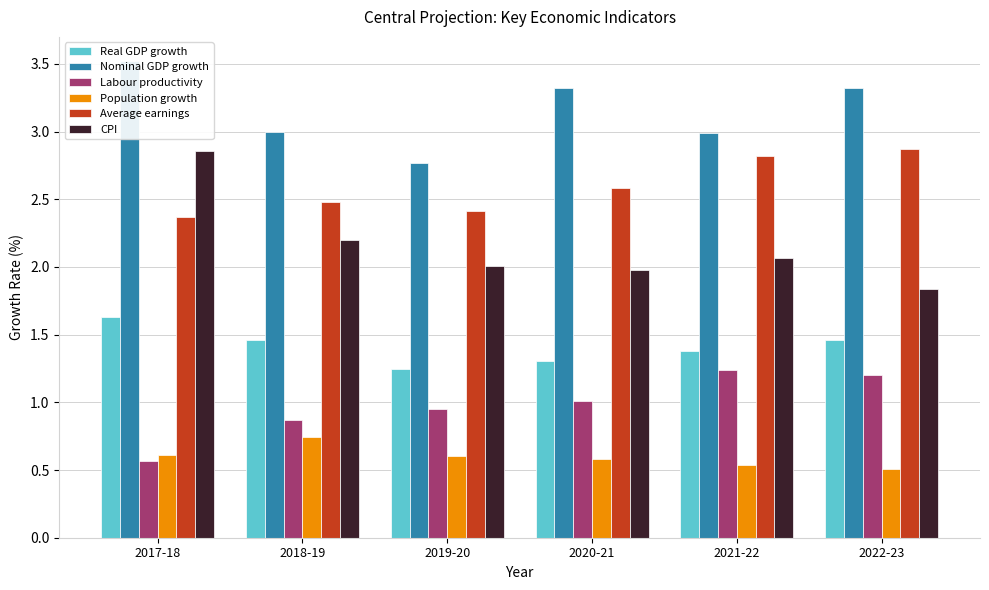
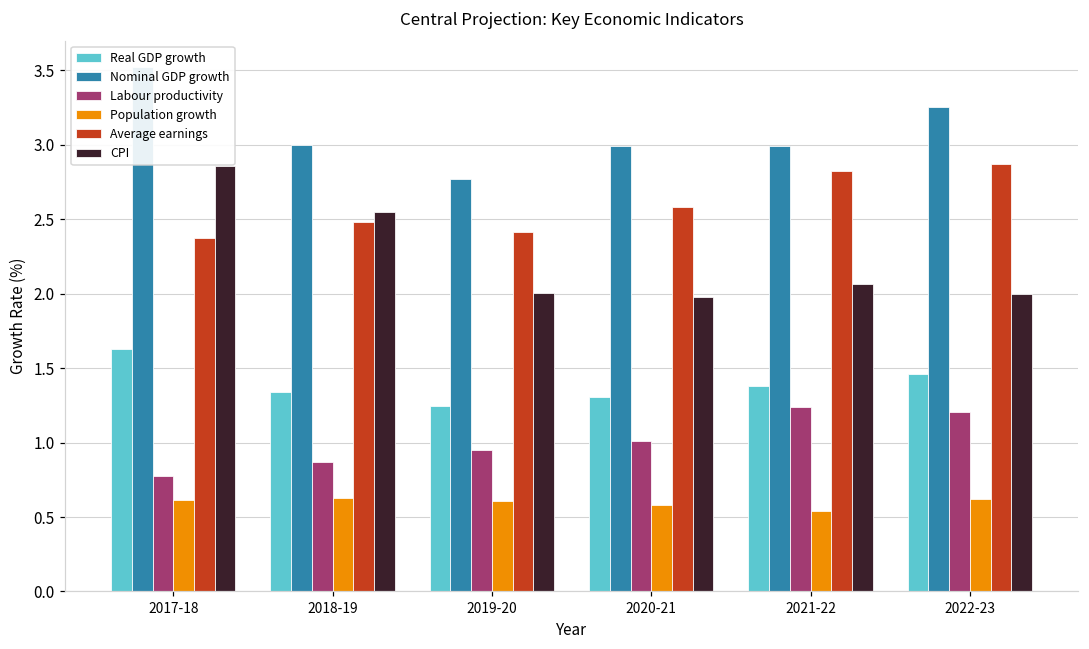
Labour productivity, 2017-18: 0.57 -> 0.77
Real GDP growth, 2018-19: 1.46 -> 1.34
Population growth, 2018-19: 0.74 -> 0.63
CPI, 2018-19: 2.20 -> 2.55
Nominal GDP growth, 2020-21: 3.33 -> 2.99
Nominal GDP growth, 2022-23: 3.32 -> 3.26
Population growth, 2022-23: 0.51 -> 0.62
CPI, 2022-23: 1.84 -> 2.00
